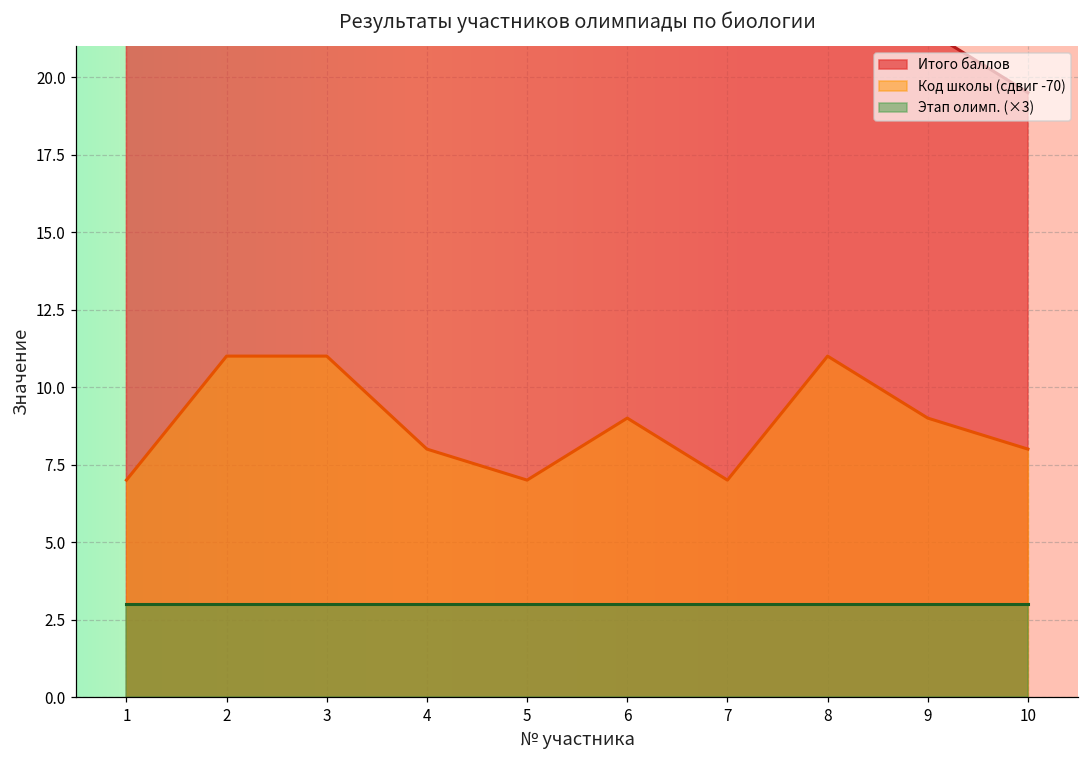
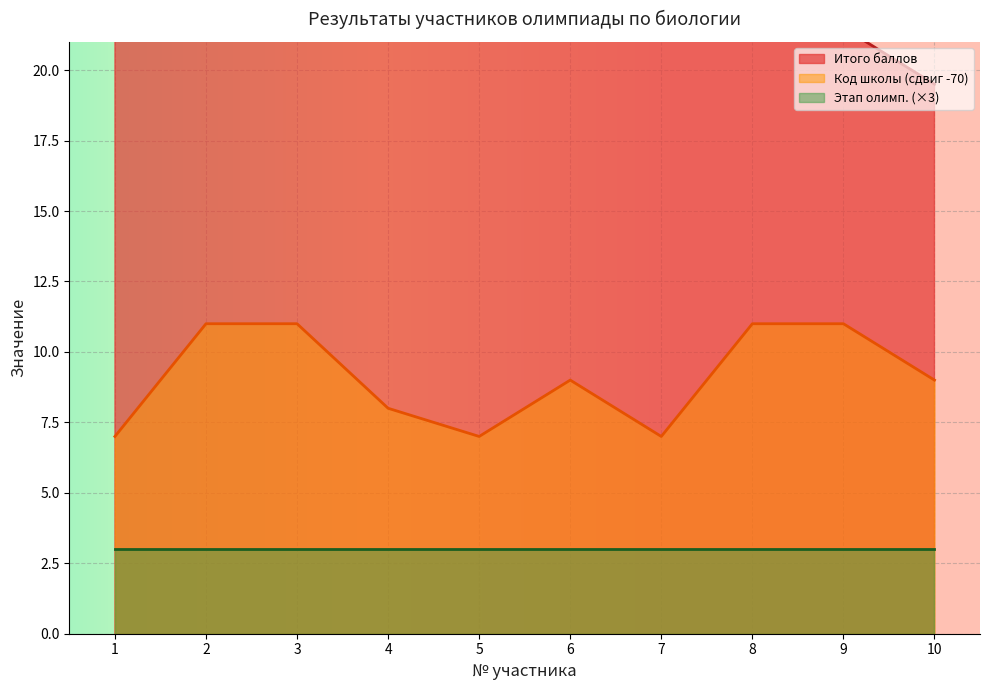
Код школы (сдвиг -70), 9: 9.0 -> 11.0
Код школы (сдвиг -70), 10: 8.0 -> 9.0
